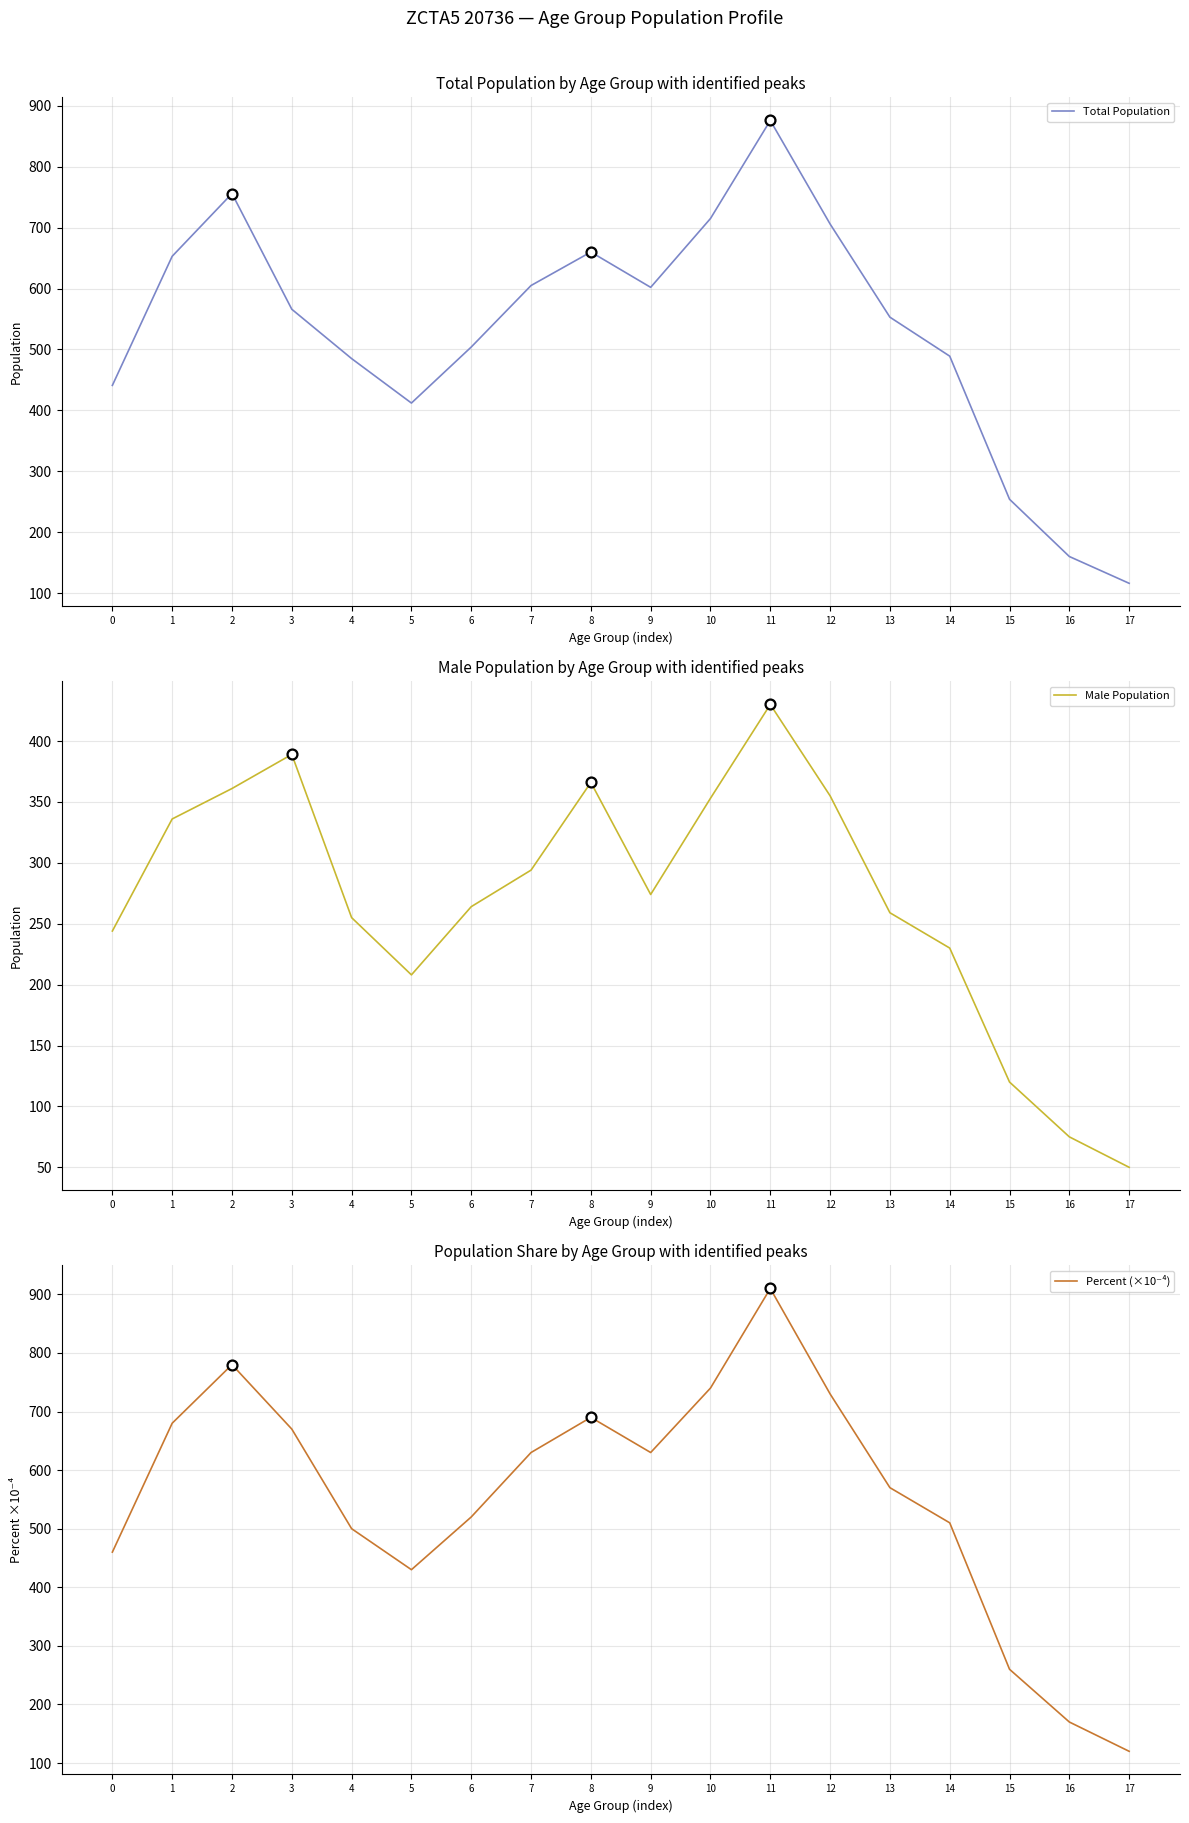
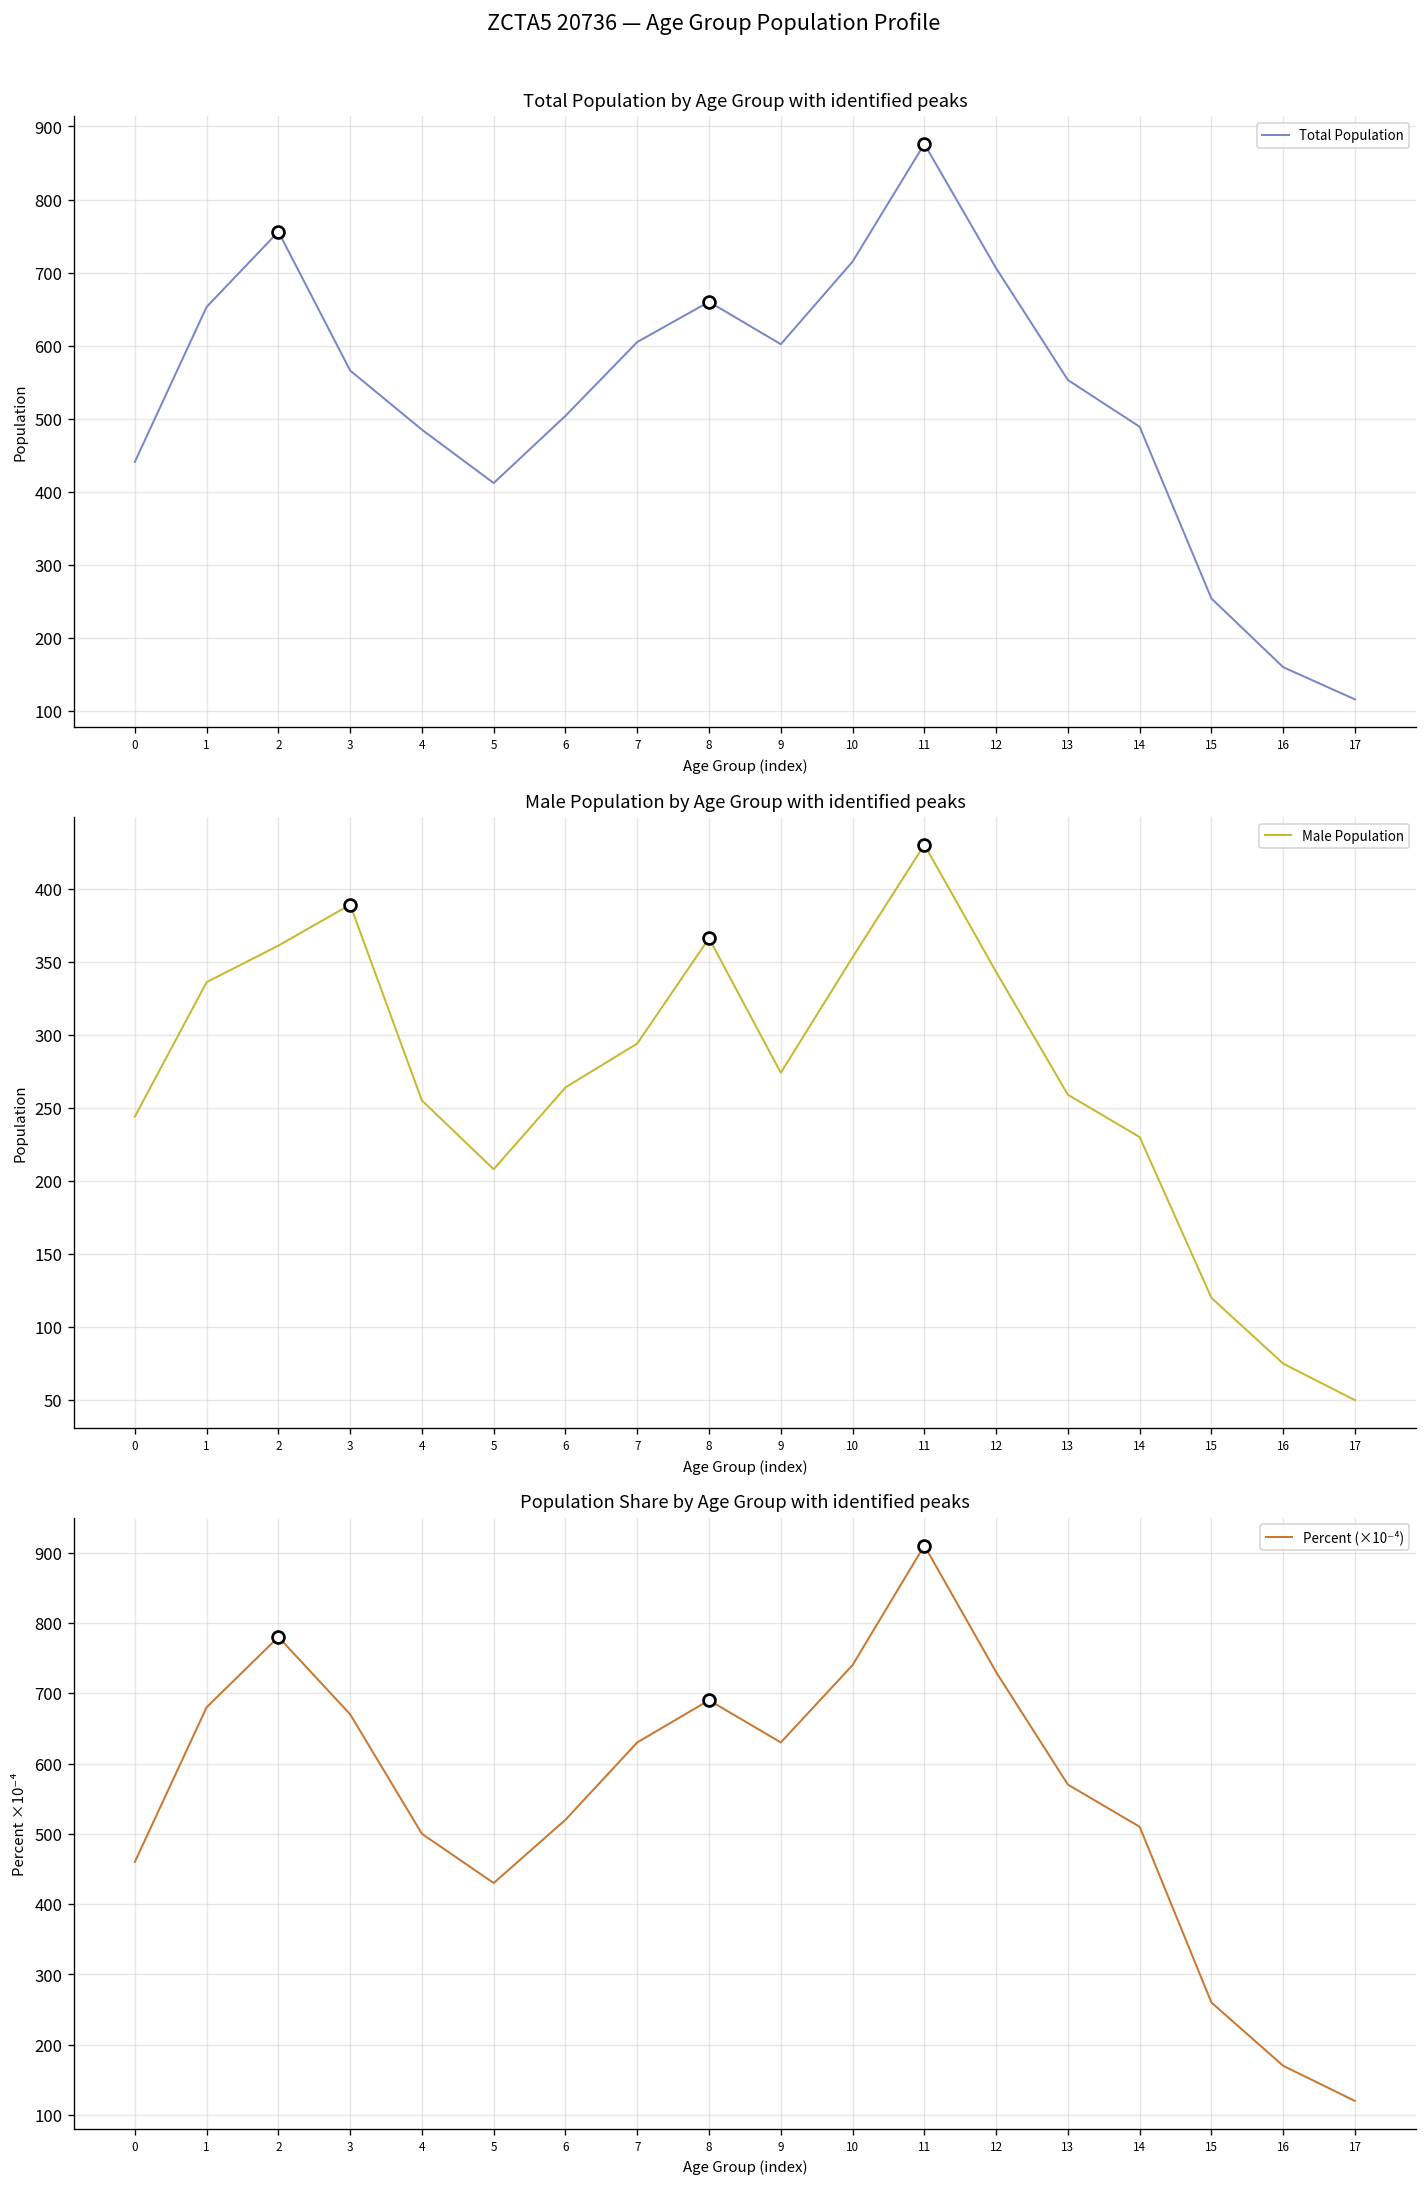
Male Population by Age Group with identified peaks, Male Population, 12: 355 -> 343
